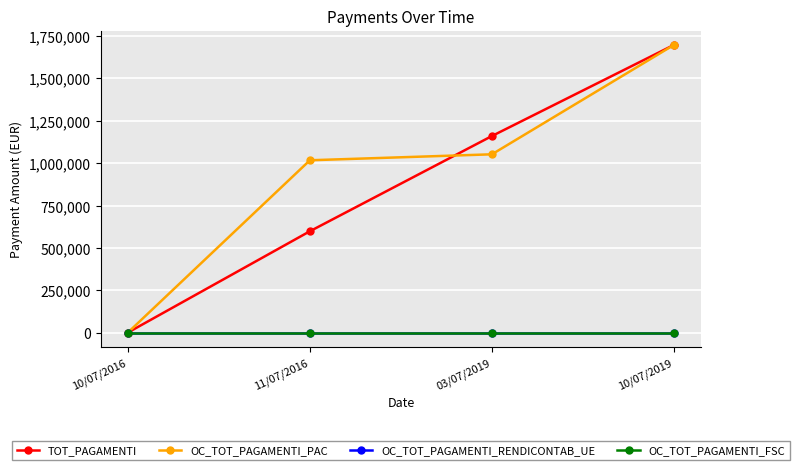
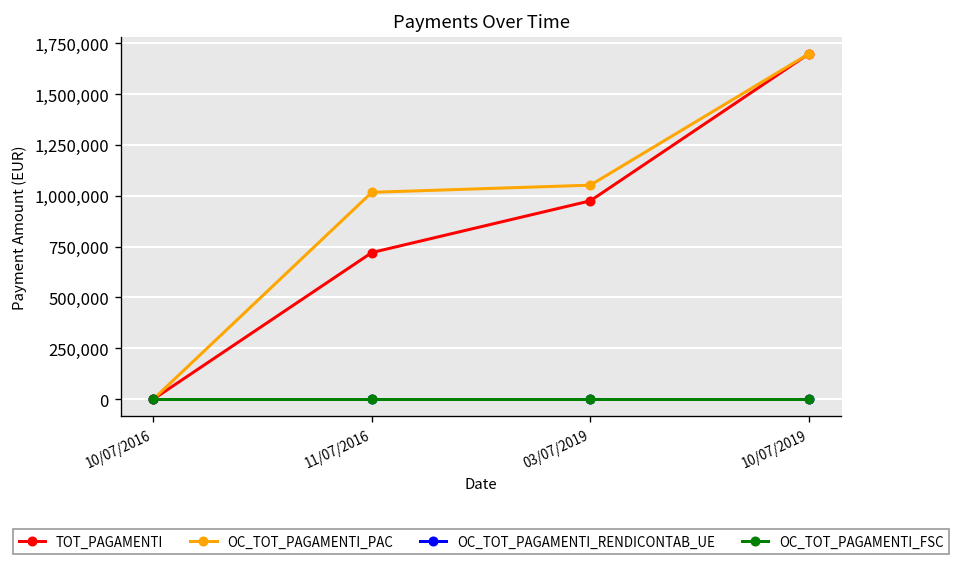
TOT_PAGAMENTI, 11/07/2016: 600,000 -> 720,000
TOT_PAGAMENTI, 03/07/2019: 1,160,000 -> 980,000
